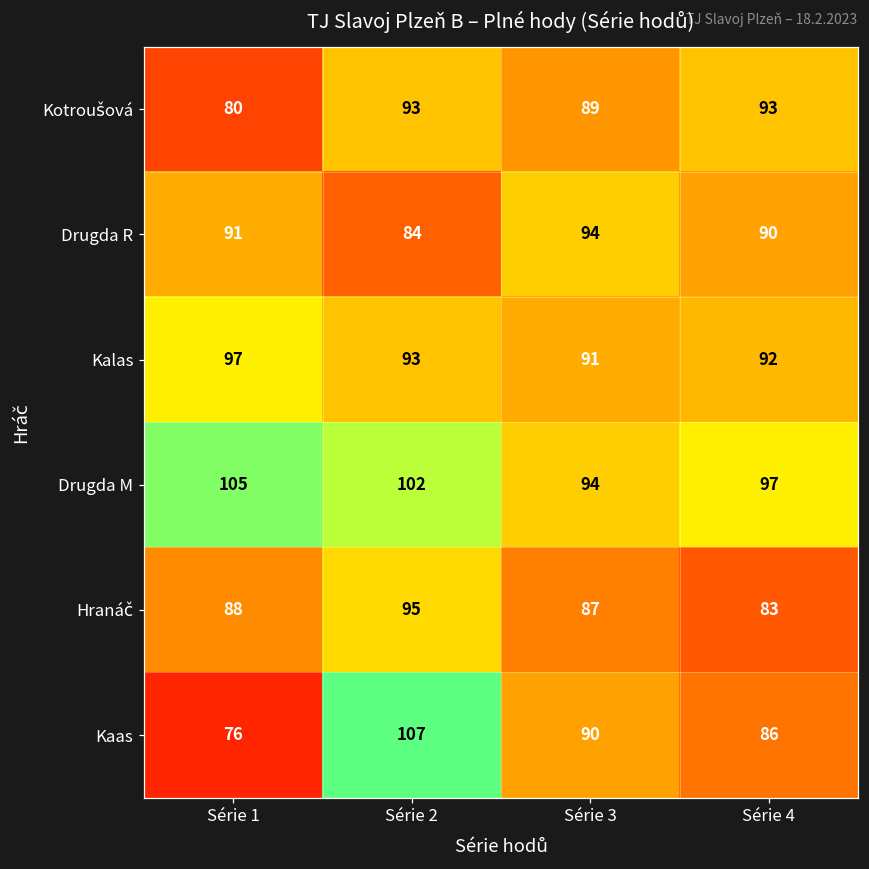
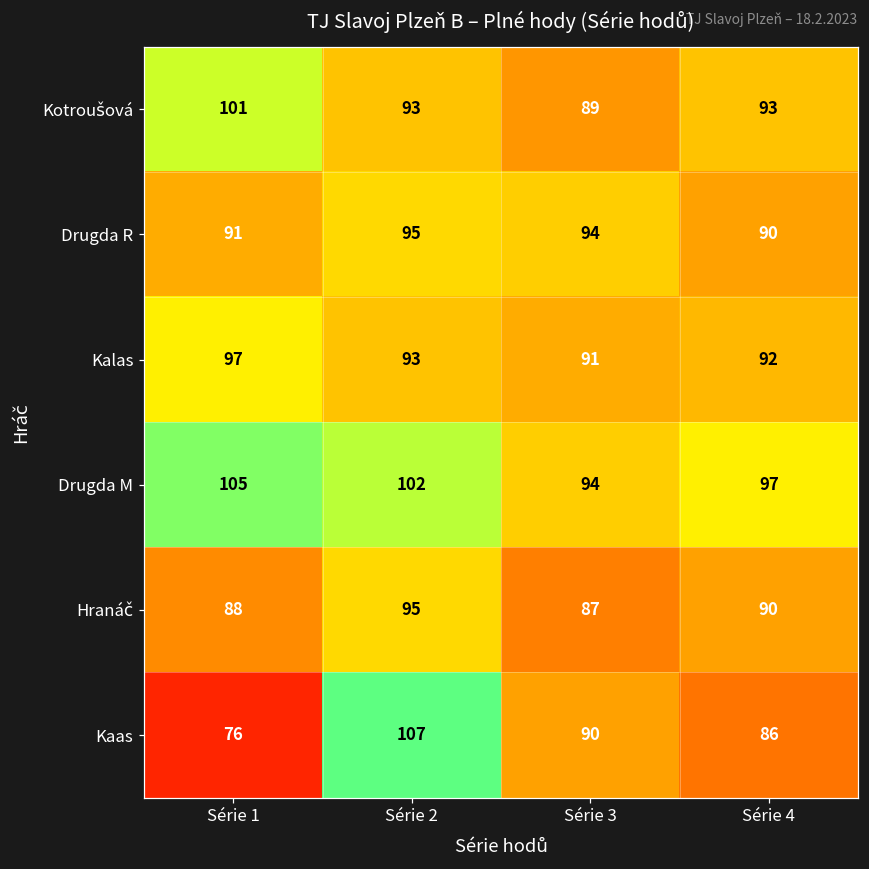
Kotroušová, Série 1: 80 -> 101
Drugda R, Série 2: 84 -> 95
Hranáč, Série 4: 83 -> 90
